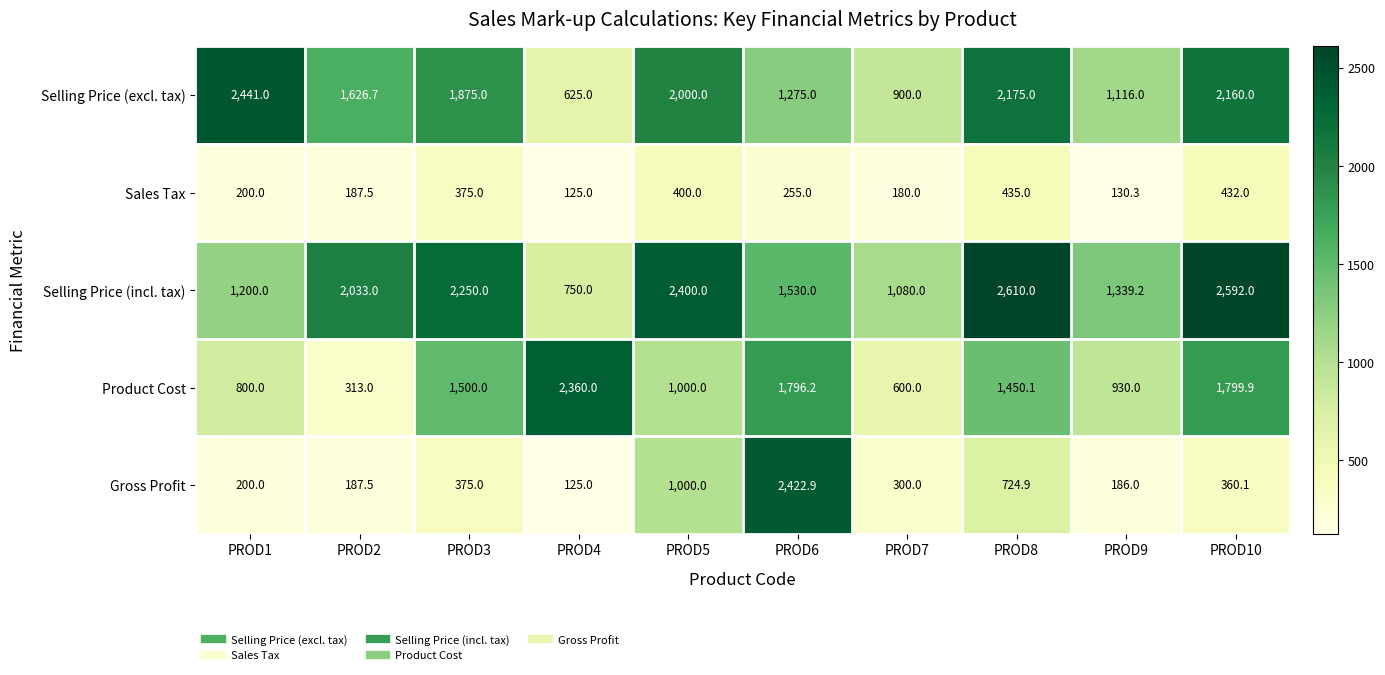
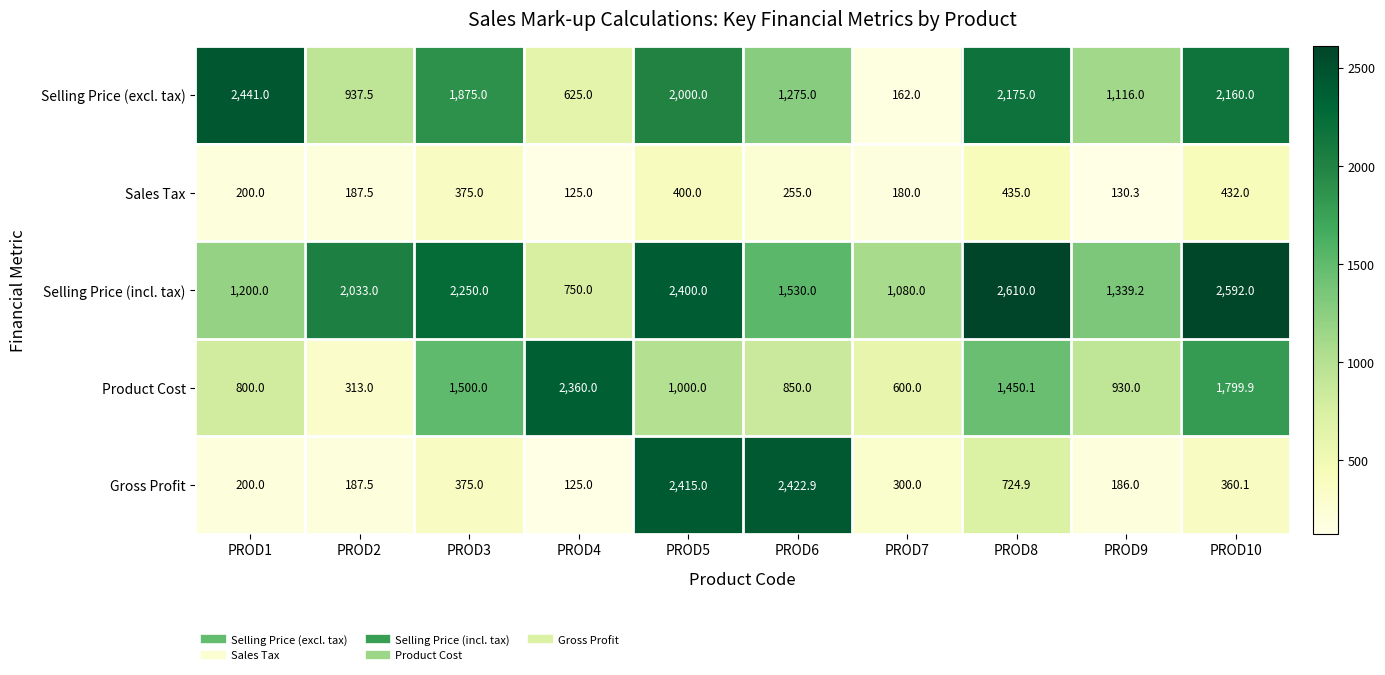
Selling Price (excl. tax), PROD2: 1,626.7 -> 937.5
Selling Price (excl. tax), PROD7: 900.0 -> 162.0
Product Cost, PROD6: 1,796.2 -> 850.0
Gross Profit, PROD5: 1,000.0 -> 2,415.0
